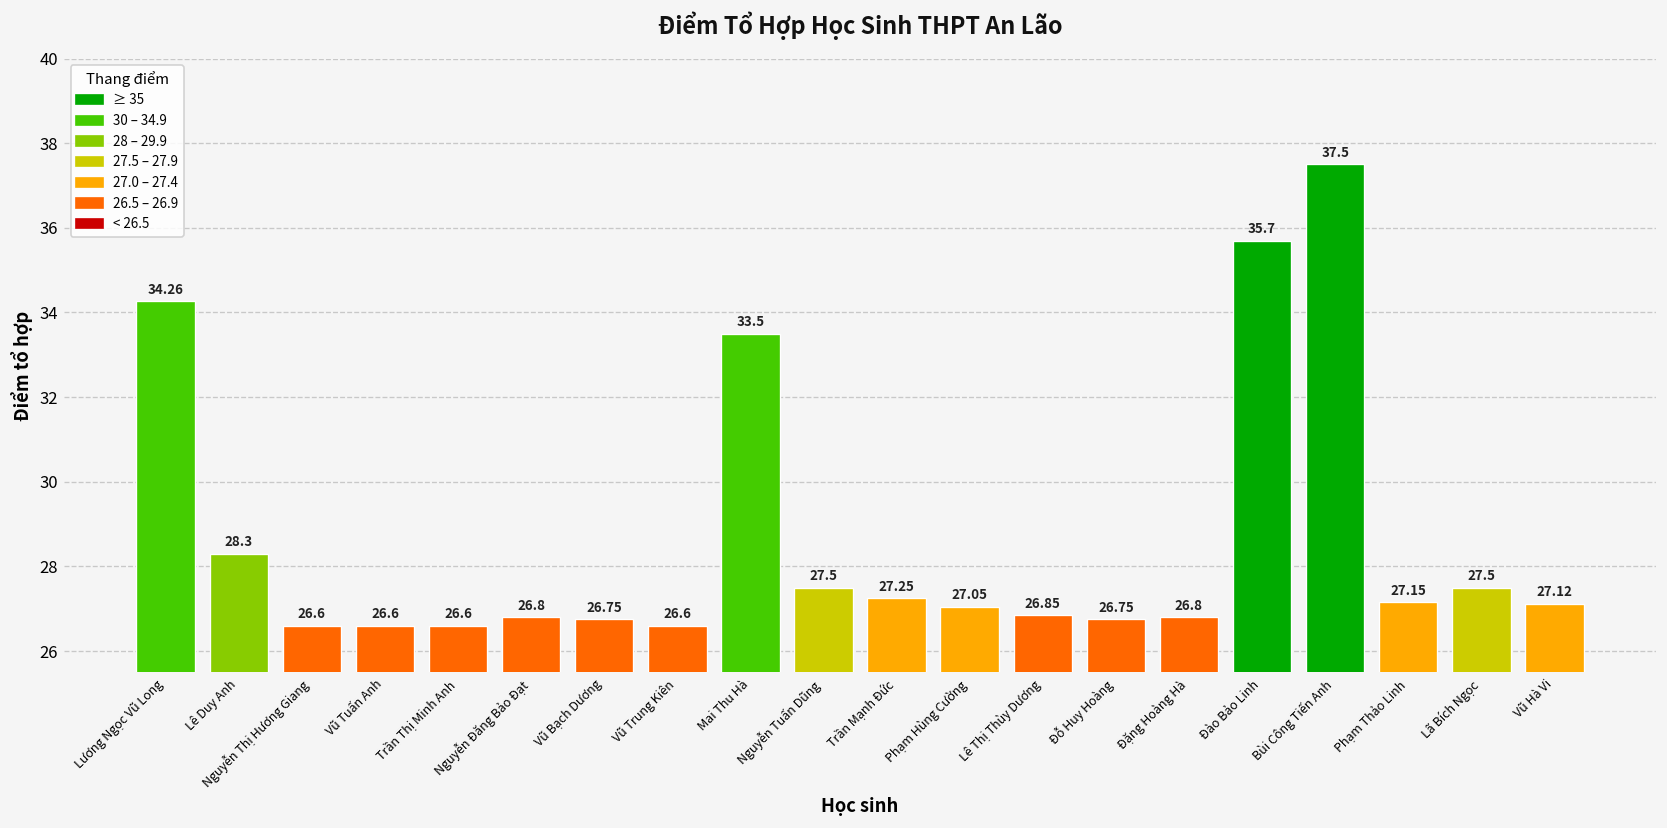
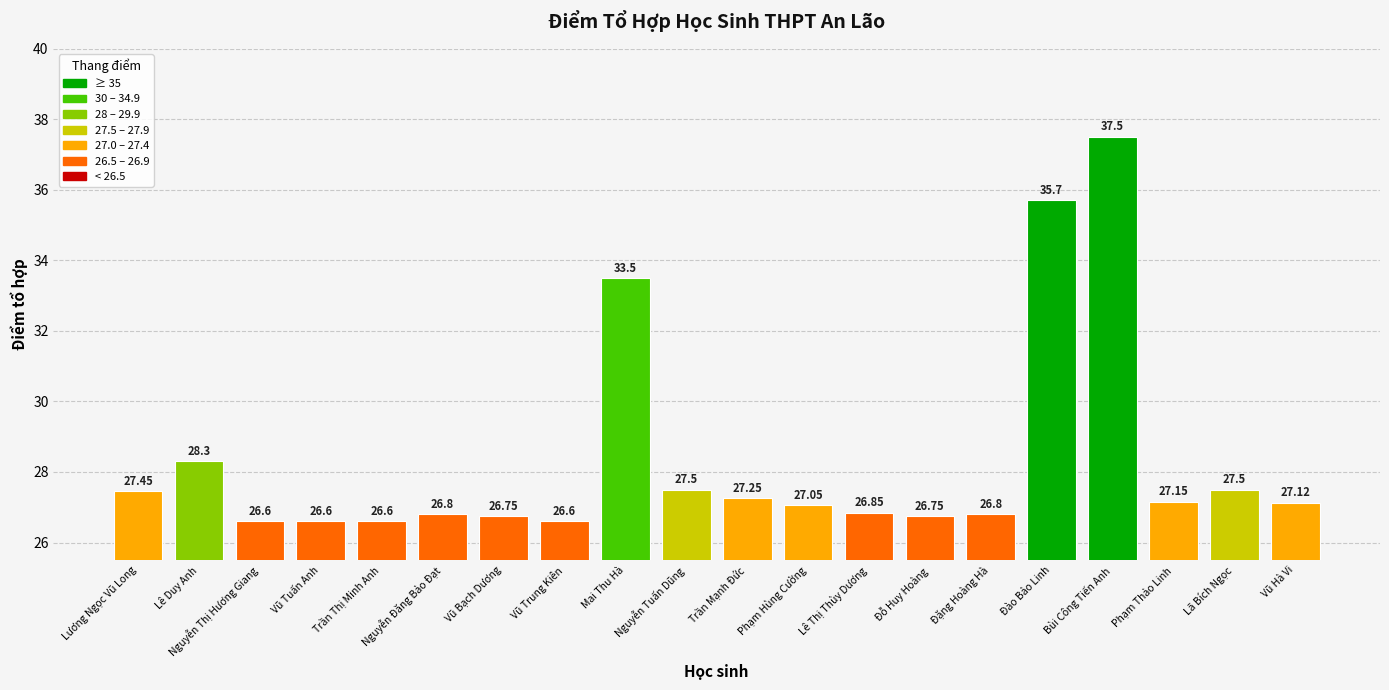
Lương Ngọc Vũ Long: 34.26 -> 27.45
